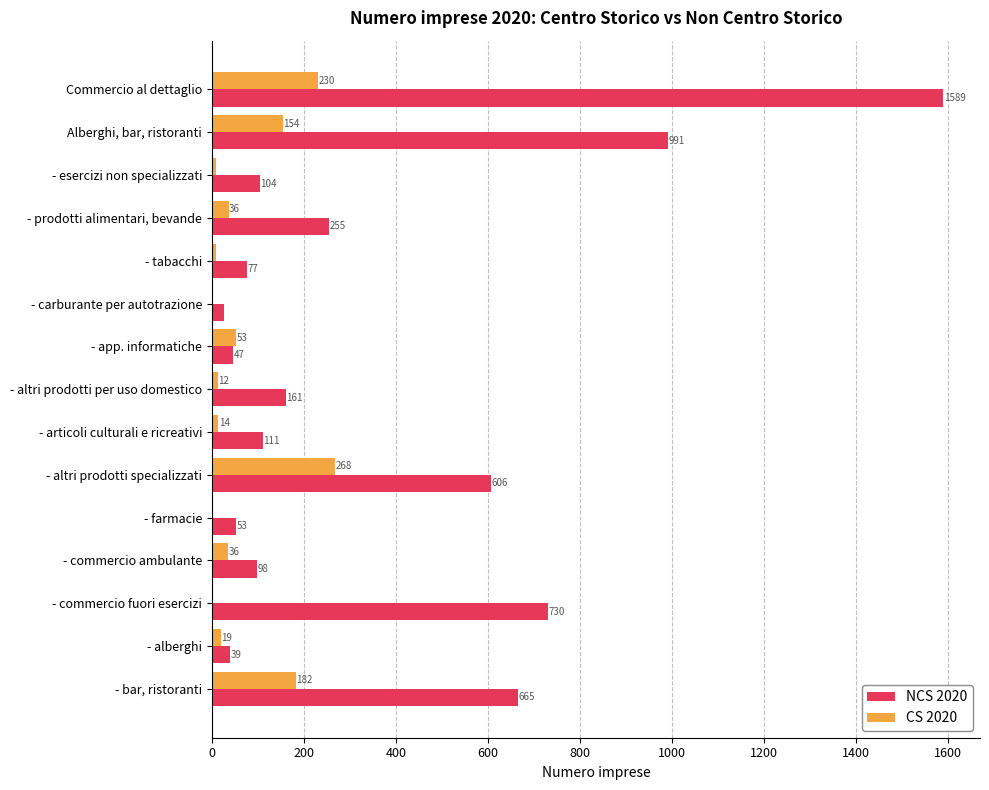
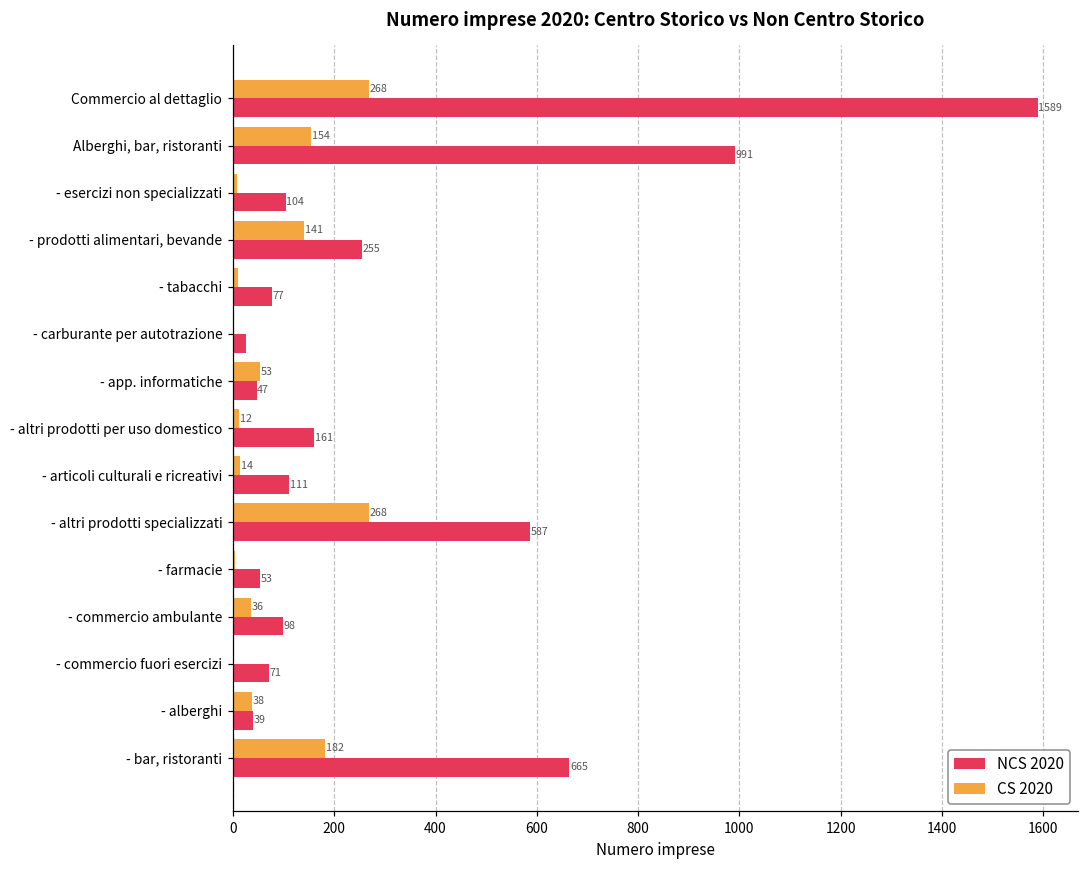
CS 2020, Commercio al dettaglio: 230 -> 268
CS 2020, - prodotti alimentari, bevande: 36 -> 141
NCS 2020, - altri prodotti specializzati: 606 -> 587
NCS 2020, - commercio fuori esercizi: 730 -> 71
CS 2020, - alberghi: 19 -> 38
